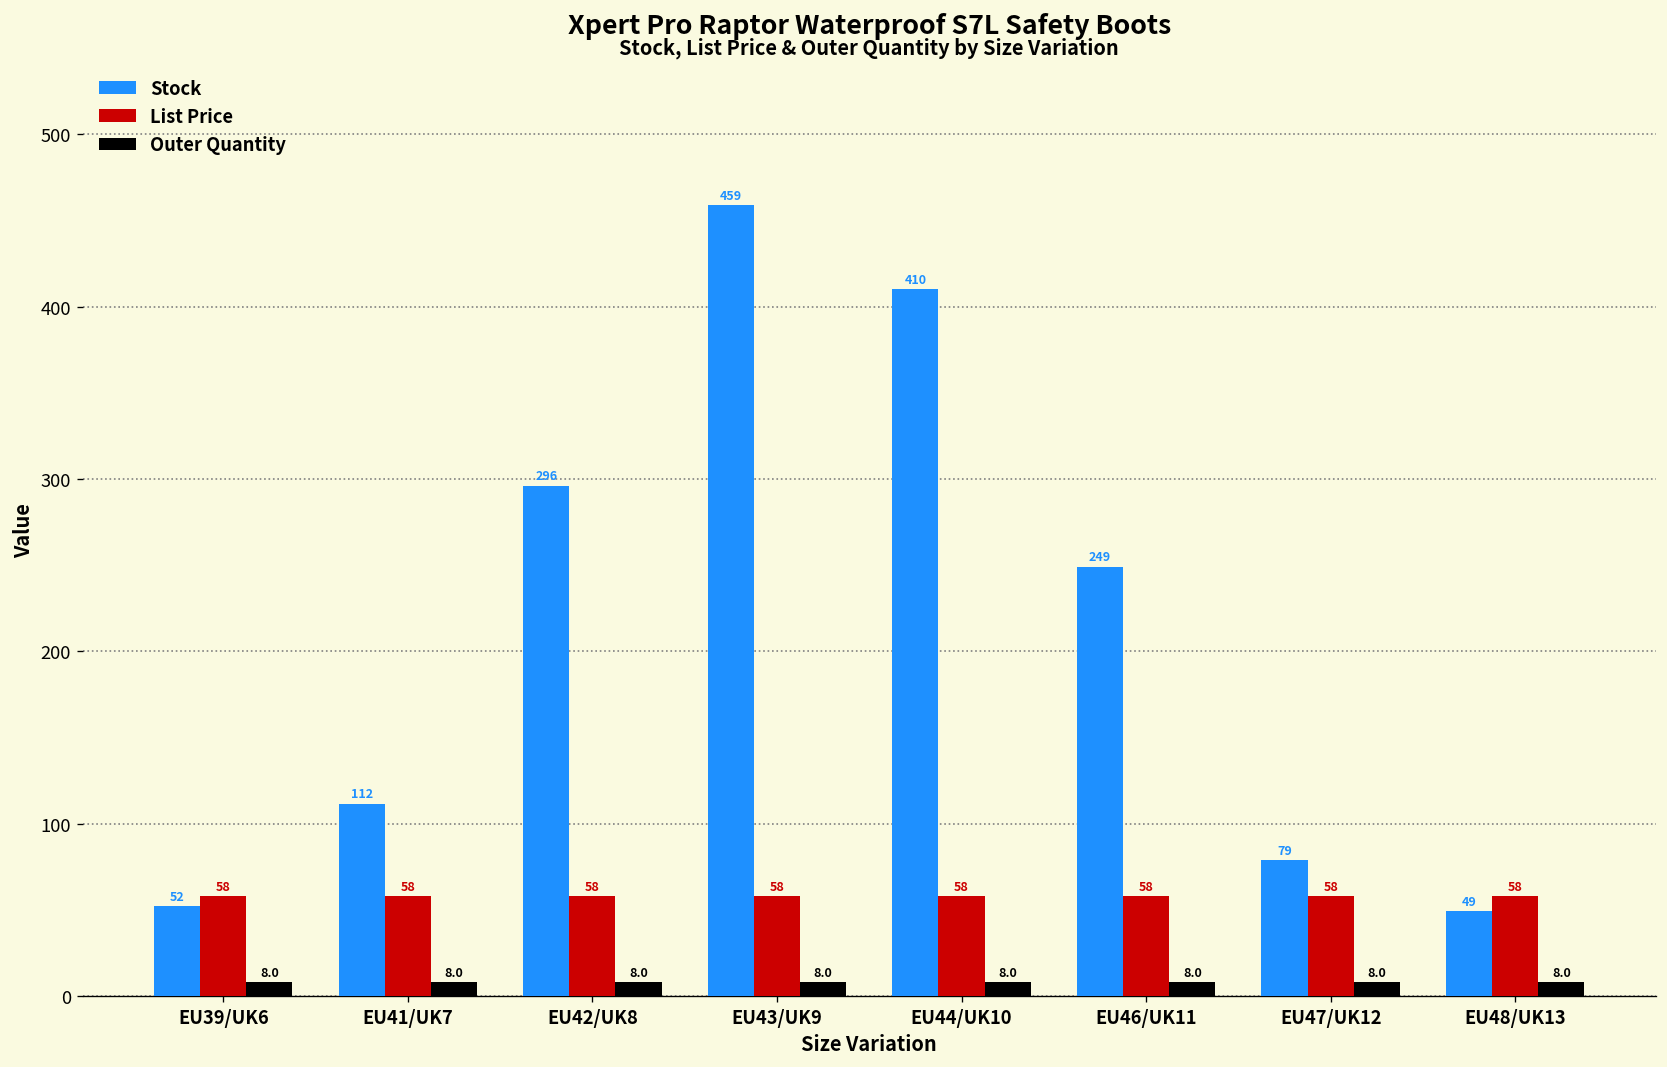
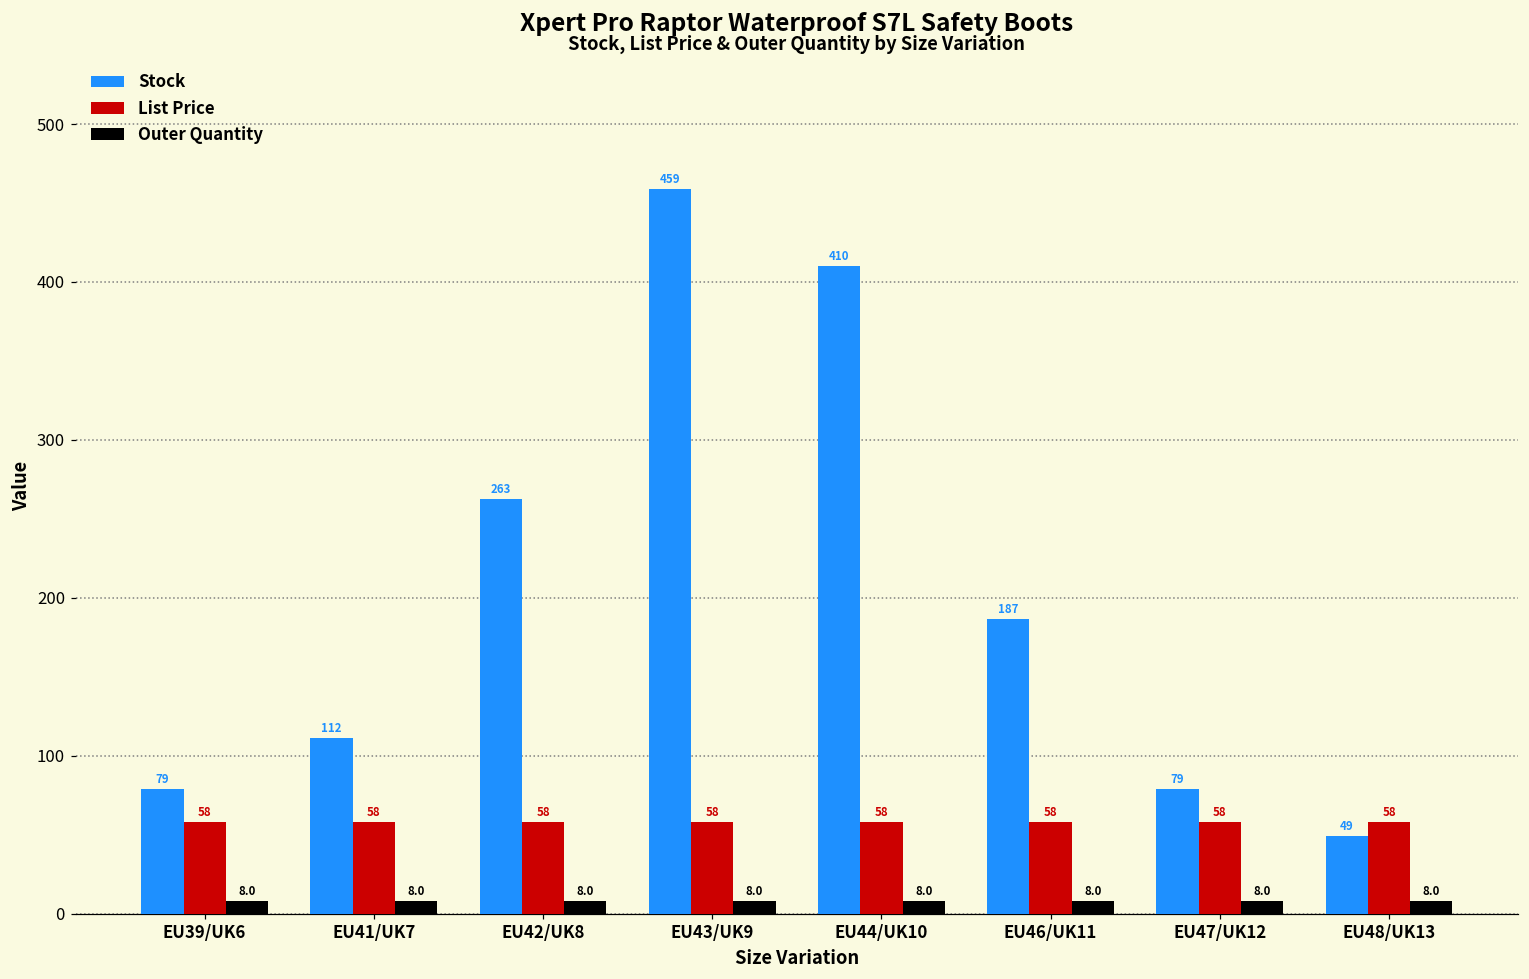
Stock, EU39/UK6: 52 -> 79
Stock, EU42/UK8: 296 -> 263
Stock, EU46/UK11: 249 -> 187
